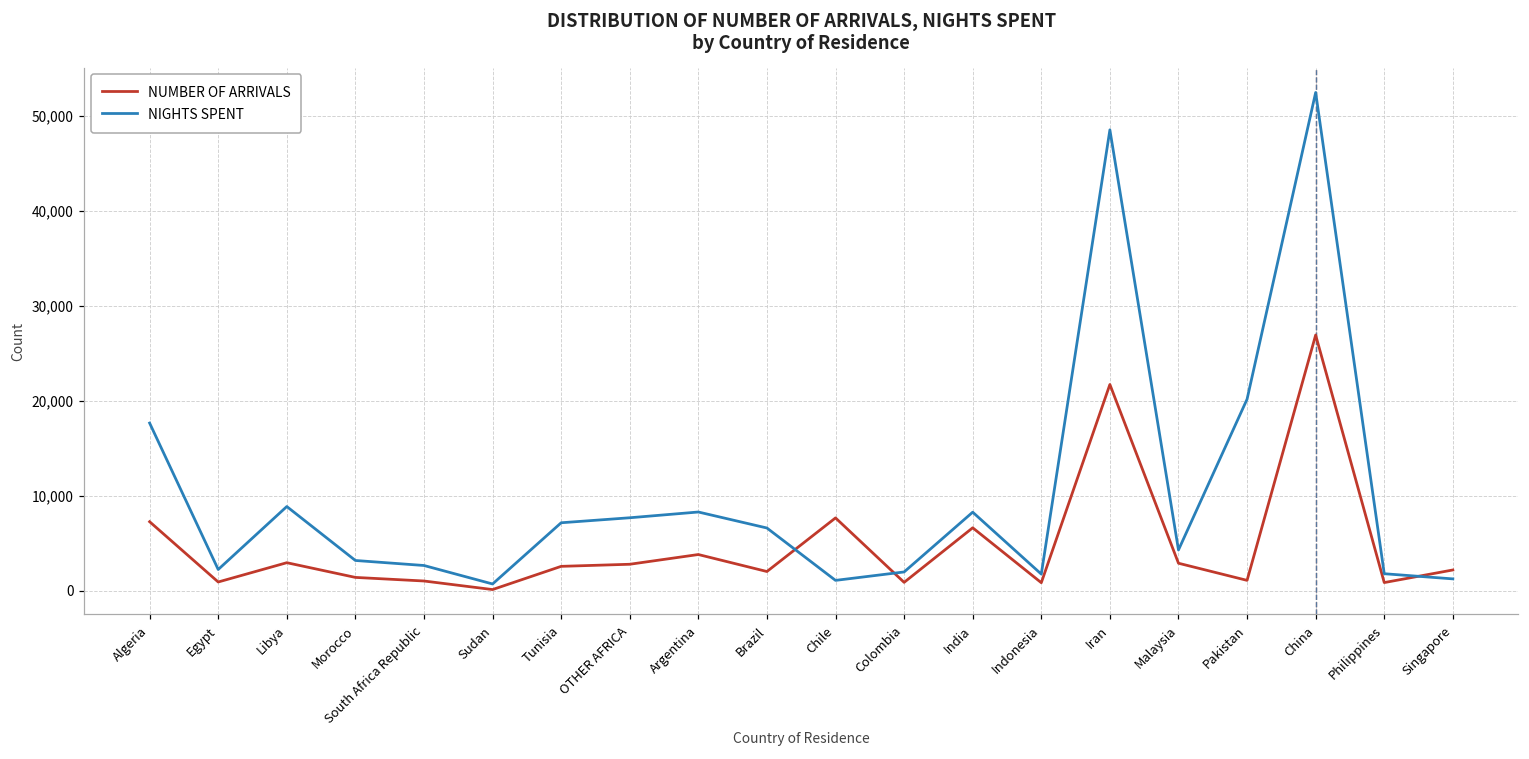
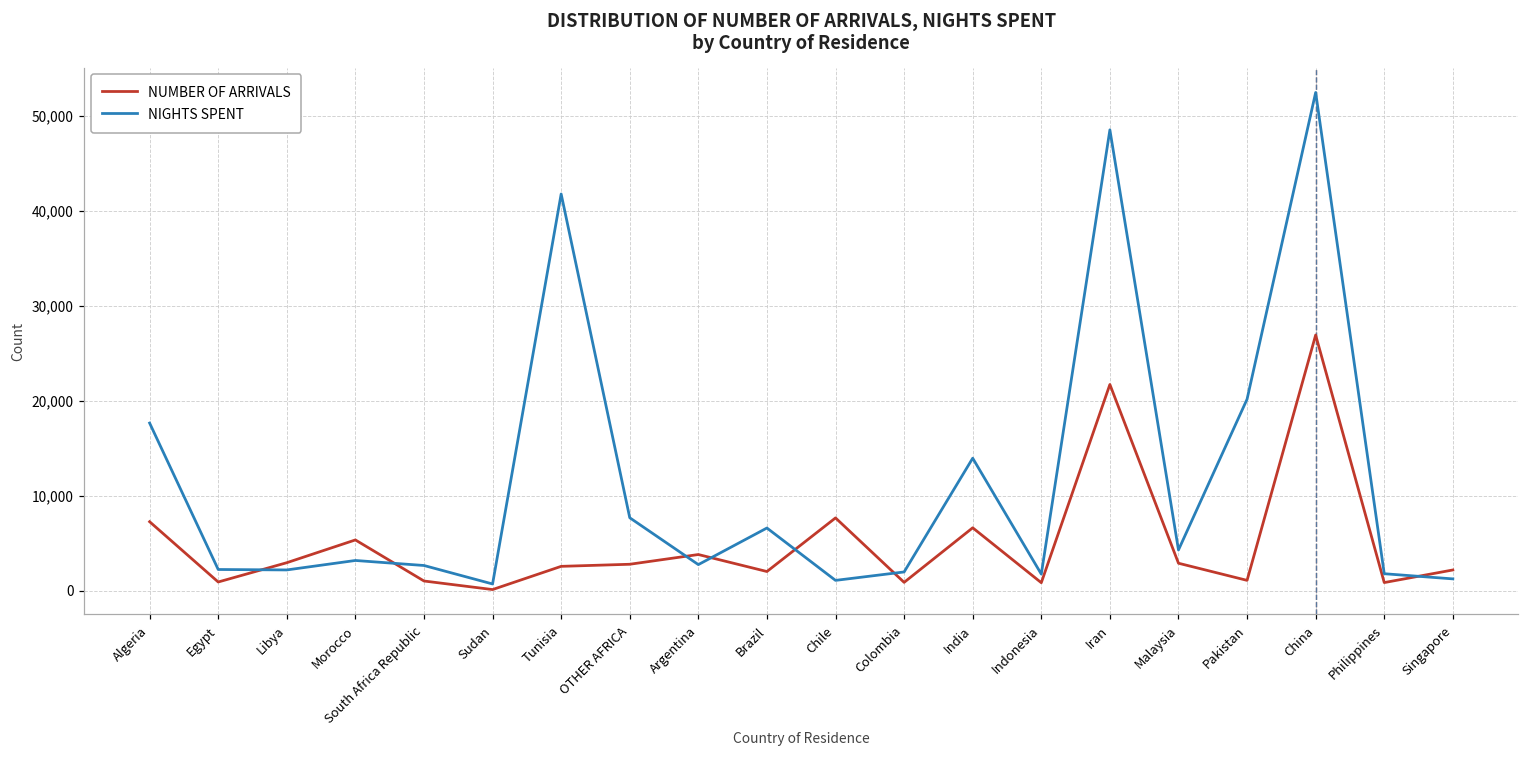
NIGHTS SPENT, Libya: 9,000 -> 2,000
NUMBER OF ARRIVALS, Morocco: 1,000 -> 5,000
NIGHTS SPENT, Tunisia: 7,000 -> 42,000
NIGHTS SPENT, Argentina: 8,000 -> 3,000
NIGHTS SPENT, India: 8,000 -> 14,000
